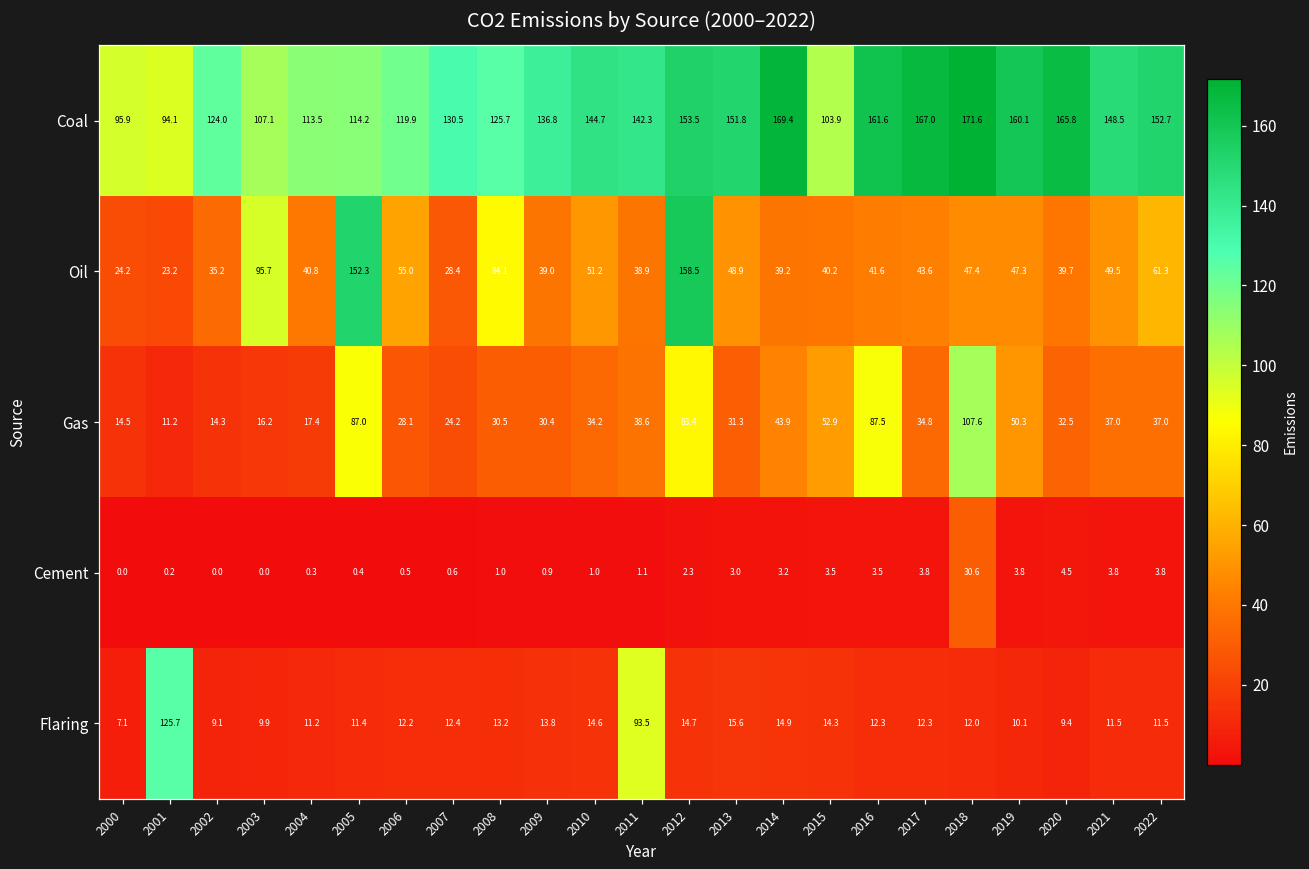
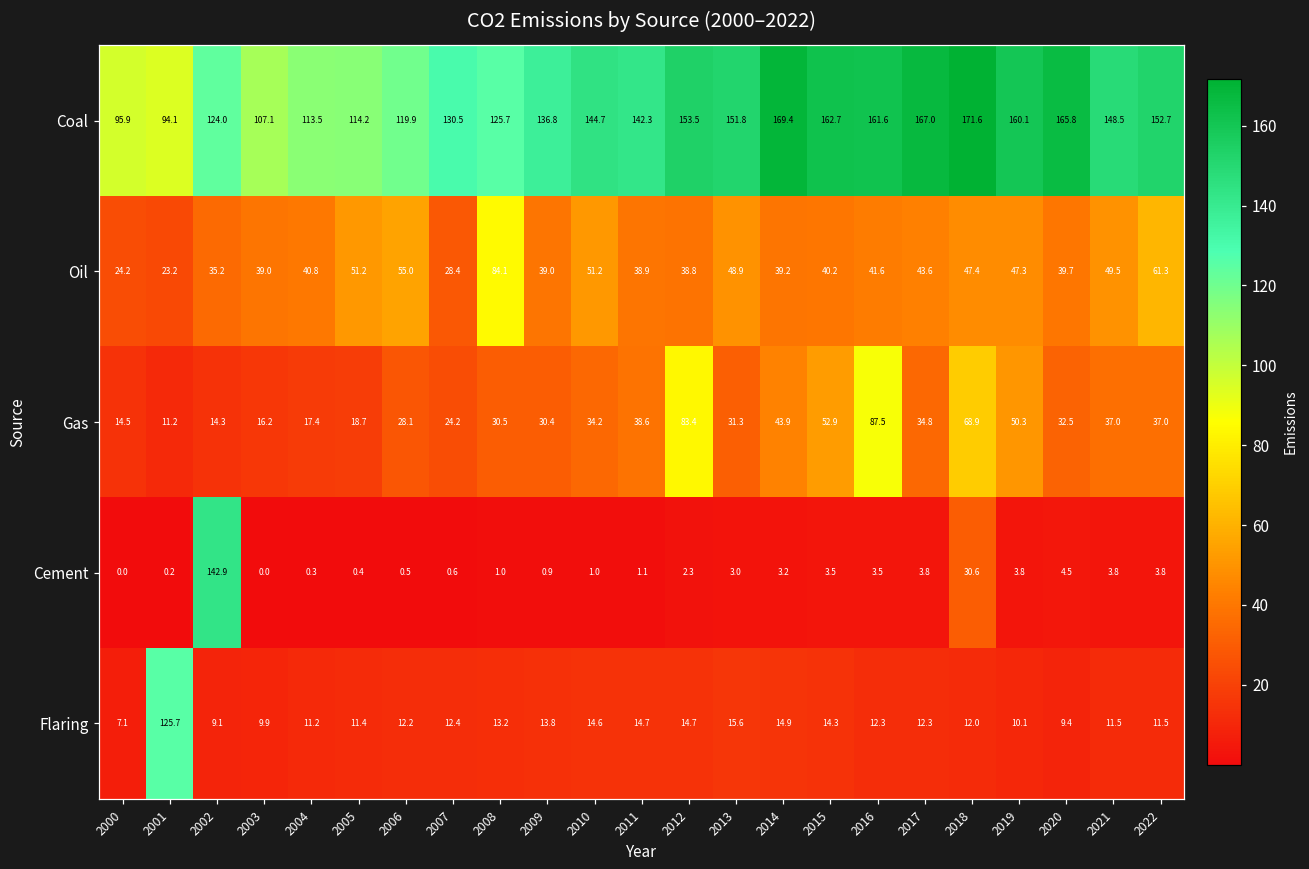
Coal, 2015: 103.9 -> 162.7
Oil, 2003: 95.7 -> 39.0
Oil, 2005: 152.3 -> 51.2
Oil, 2012: 158.5 -> 38.8
Gas, 2005: 87.0 -> 18.7
Gas, 2018: 107.6 -> 68.9
Cement, 2002: 0.0 -> 142.9
Flaring, 2011: 93.5 -> 14.7
